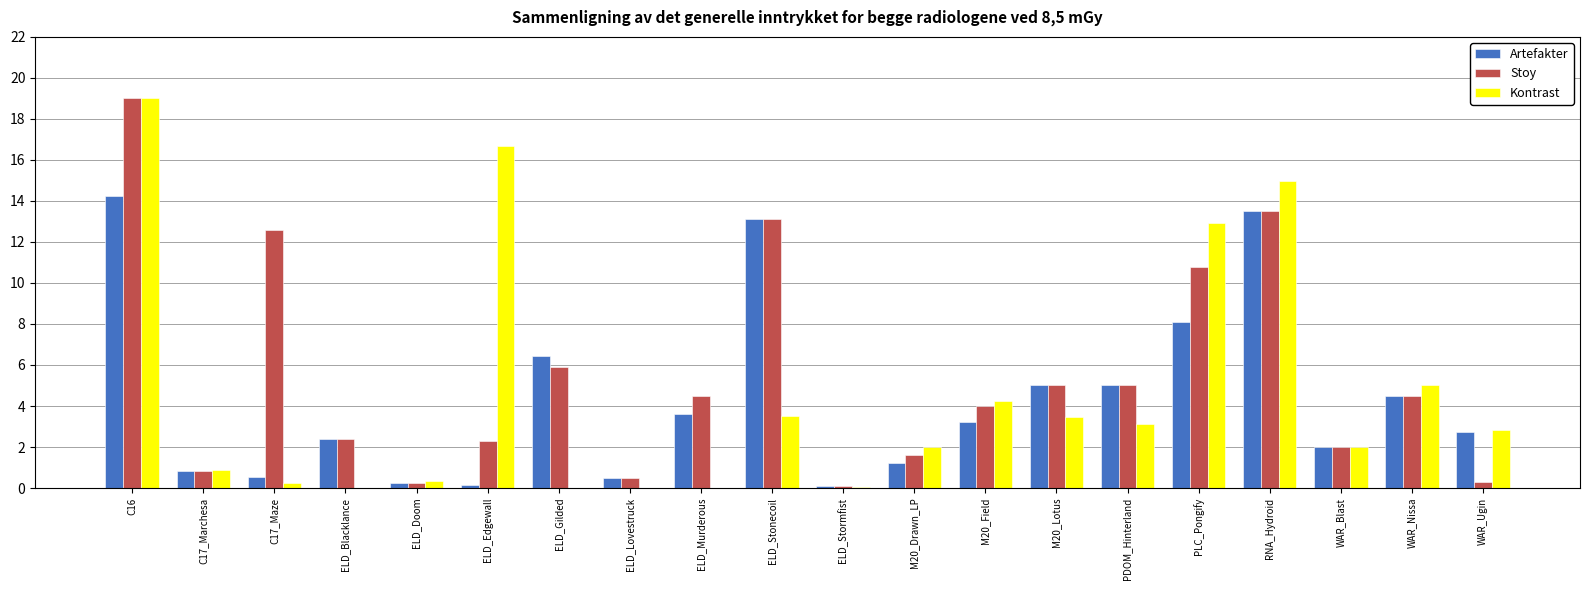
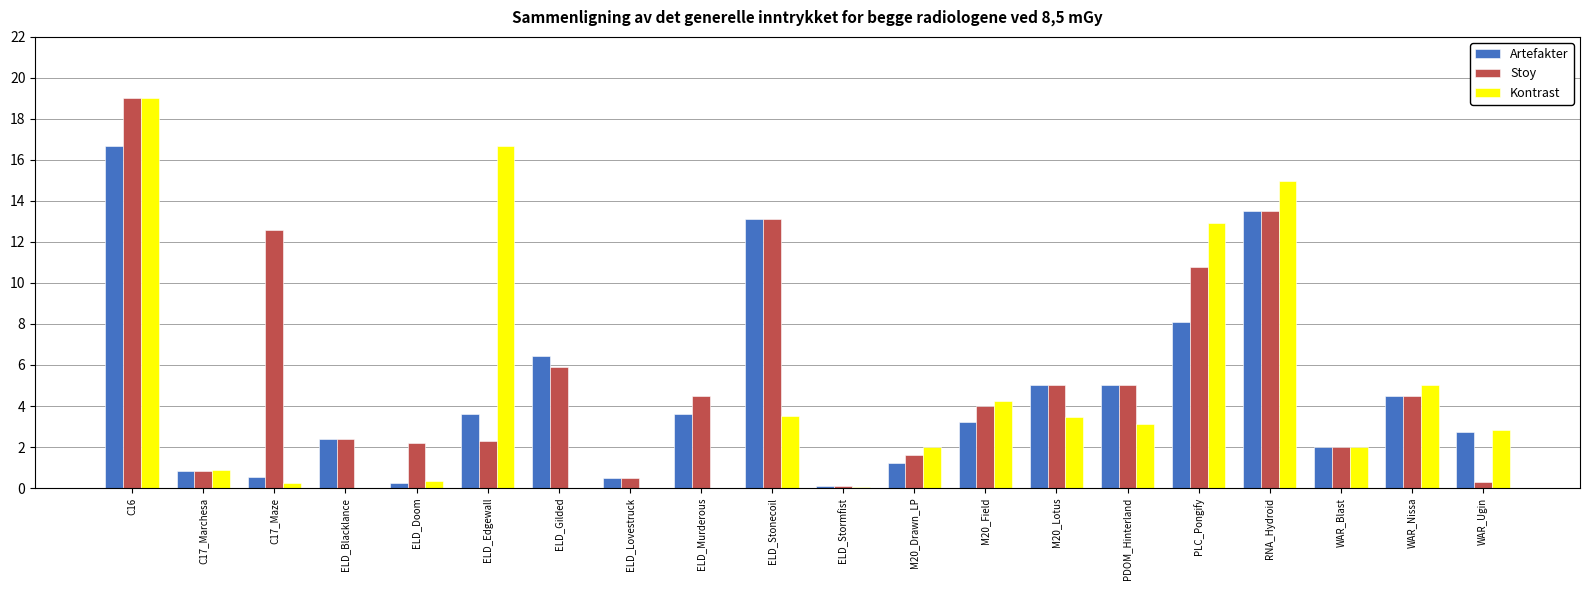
Artefakter, C16: 14.3 -> 16.7
Stoy, ELD_Doom: 0.3 -> 2.2
Artefakter, ELD_Edgewall: 0.2 -> 3.6
